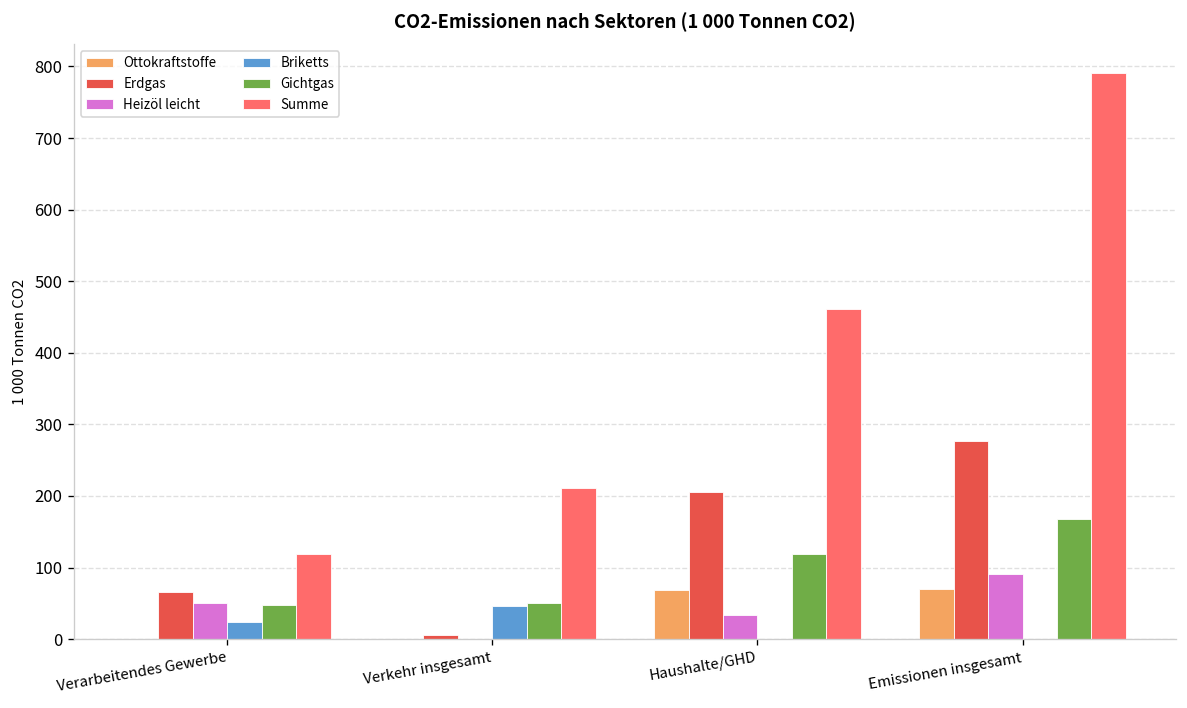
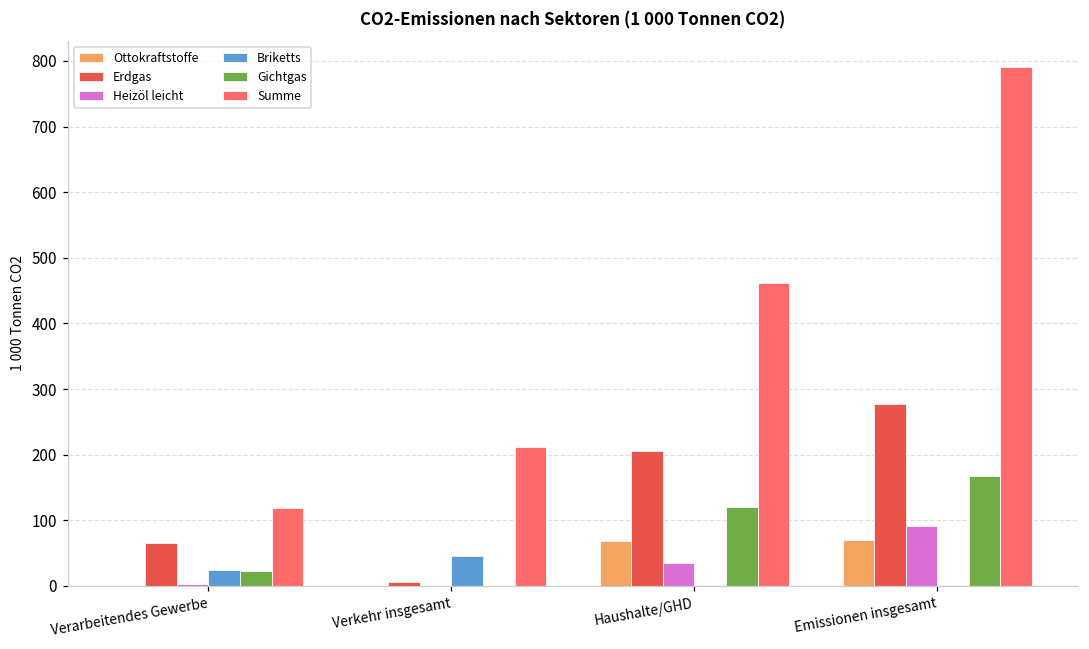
Heizöl leicht, Verarbeitendes Gewerbe: 50 -> 0
Gichtgas, Verarbeitendes Gewerbe: 50 -> 20
Gichtgas, Verkehr insgesamt: 50 -> 0
